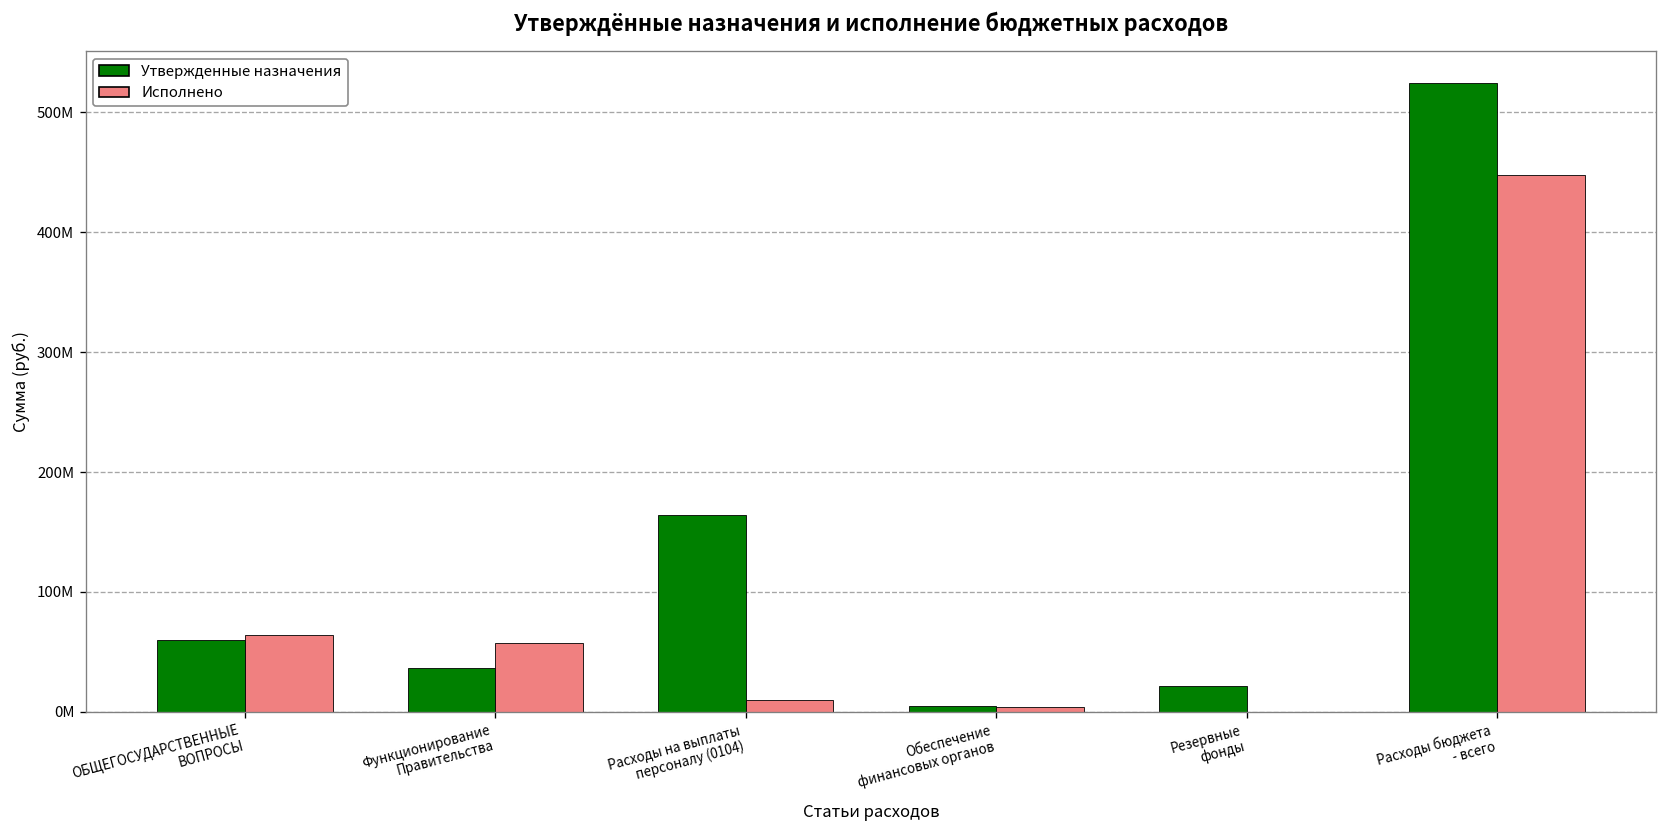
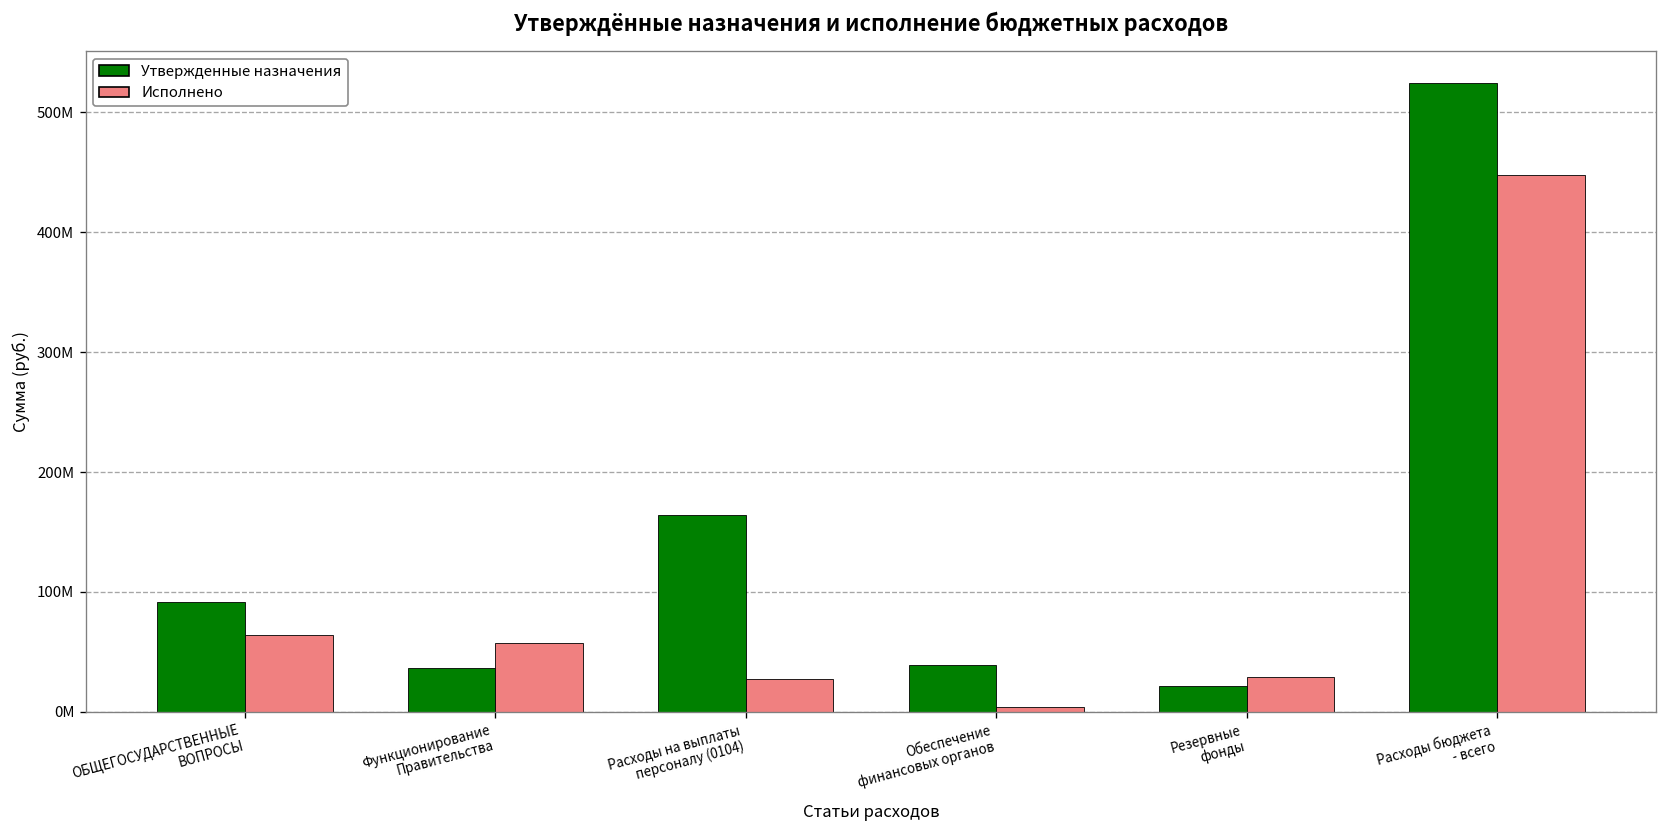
Утвержденные назначения, ОБЩЕГОСУДАРСТВЕННЫЕ ВОПРОСЫ: 60000000 -> 90000000
Исполнено, Расходы на выплаты персоналу (0104): 10000000 -> 30000000
Утвержденные назначения, Обеспечение финансовых органов: 10000000 -> 40000000
Исполнено, Резервные фонды: 0 -> 30000000
